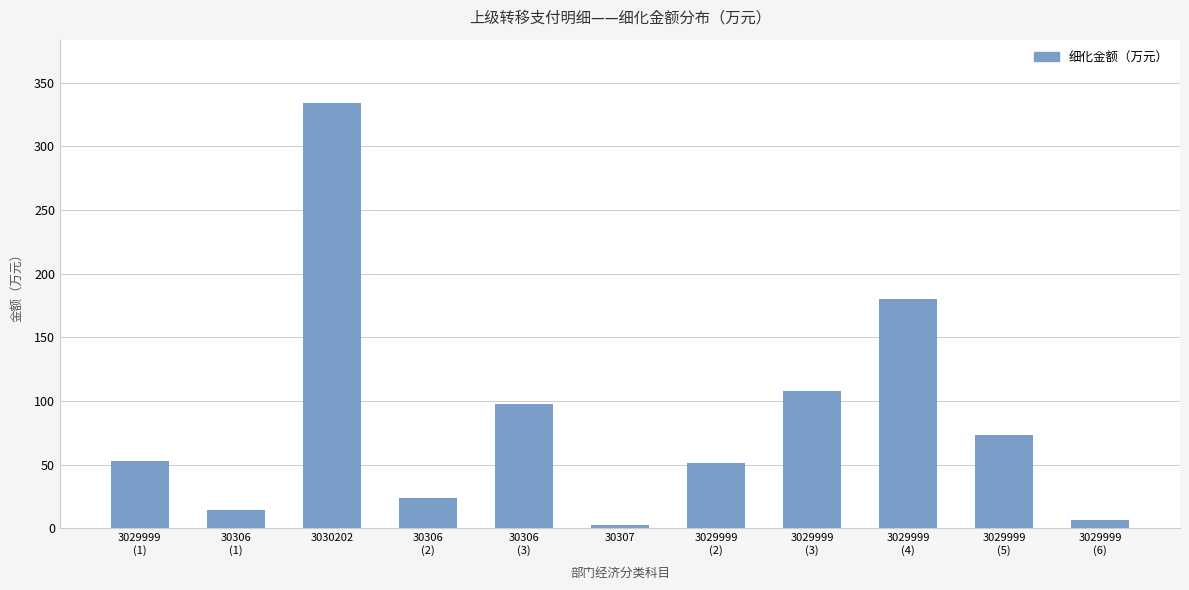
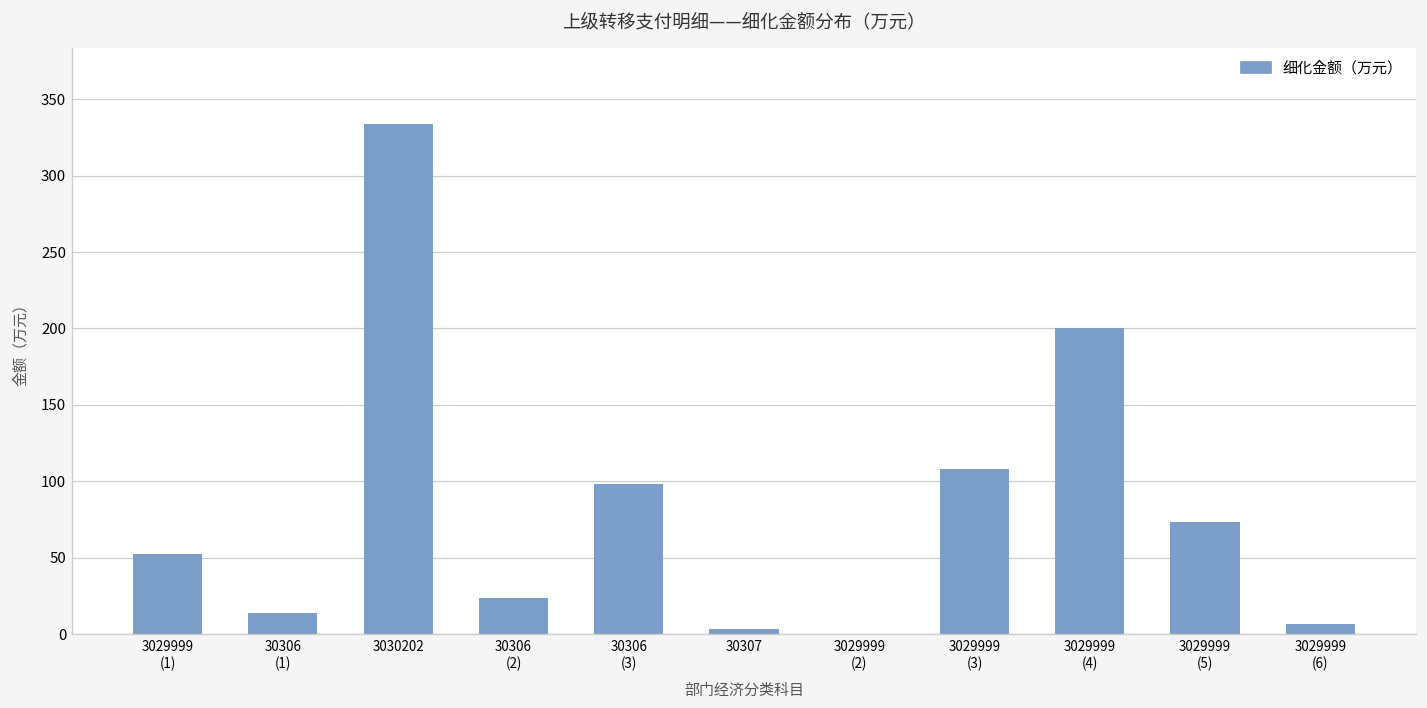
3029999 (2): 51 -> 0
3029999 (4): 180 -> 200
